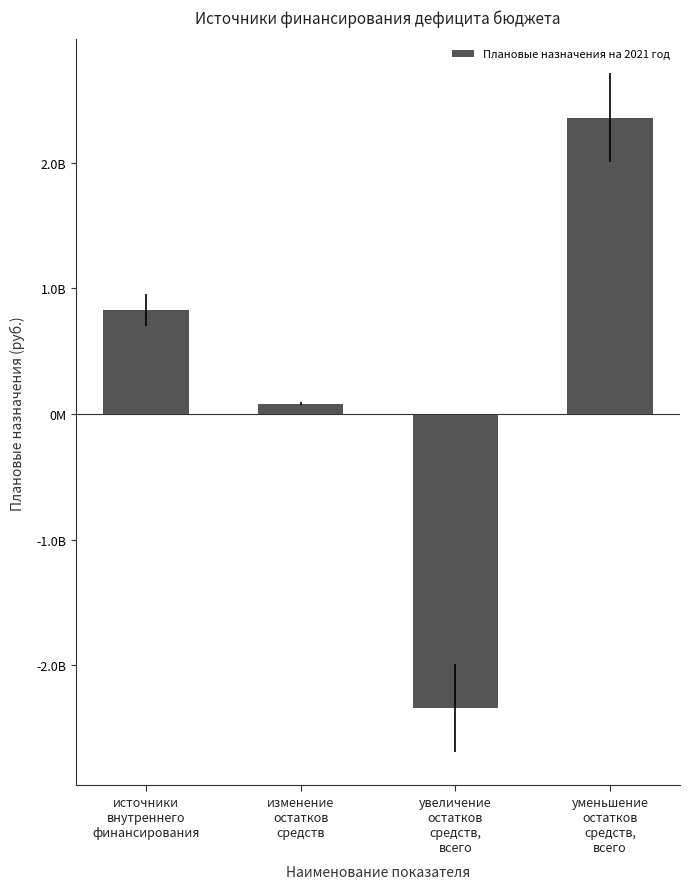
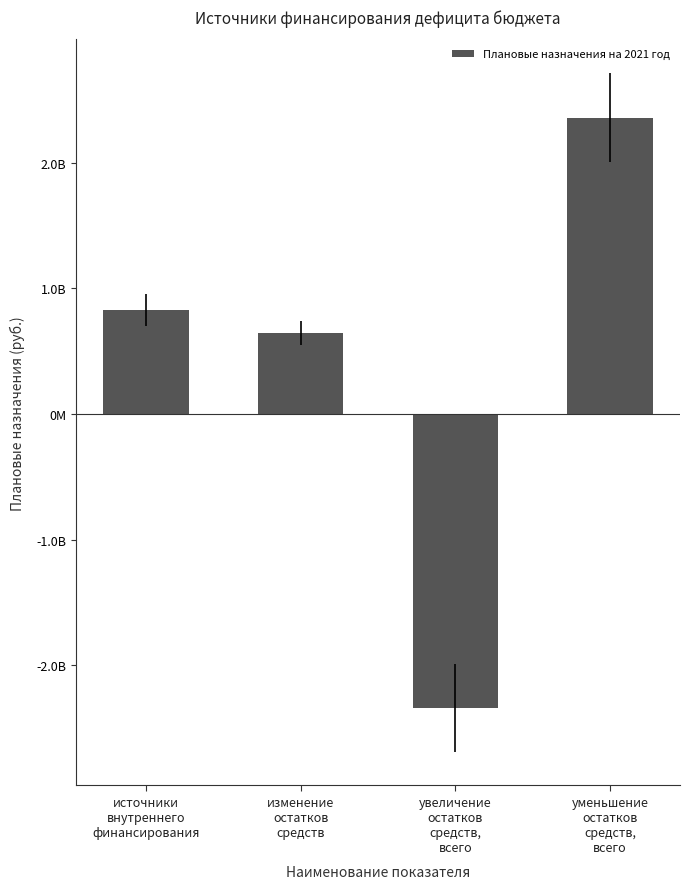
изменение остатков средств: 80000000 -> 640000000
